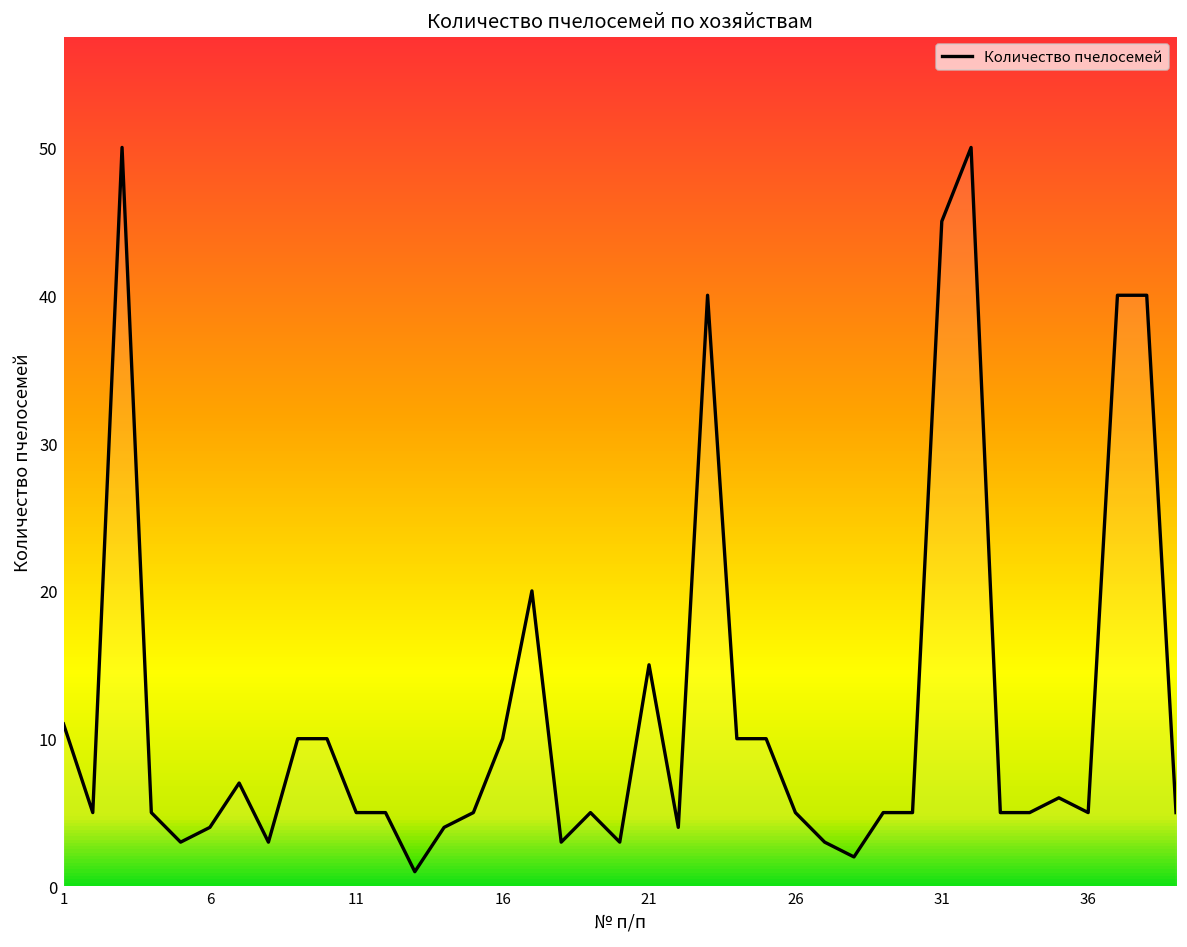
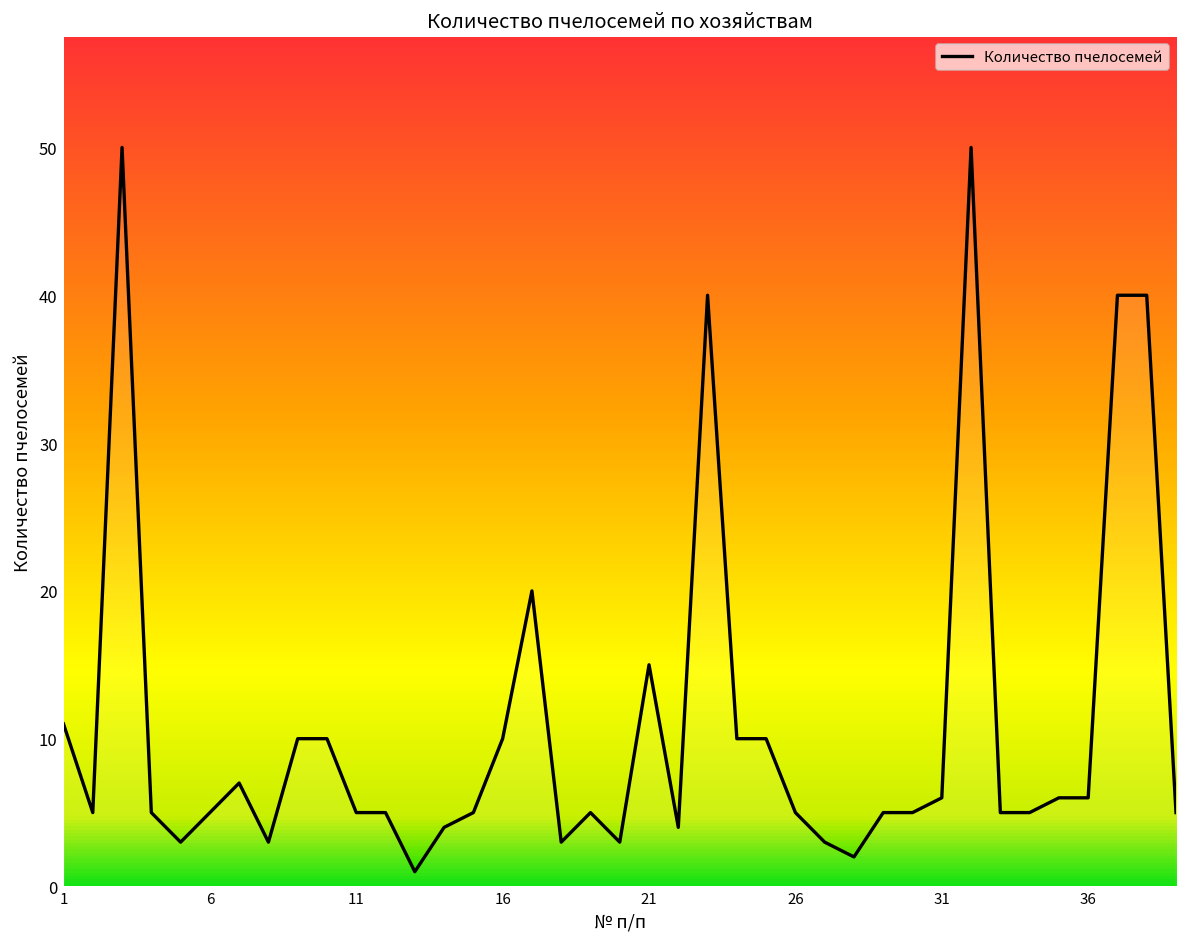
6: 4 -> 5
31: 45 -> 6
36: 5 -> 6
